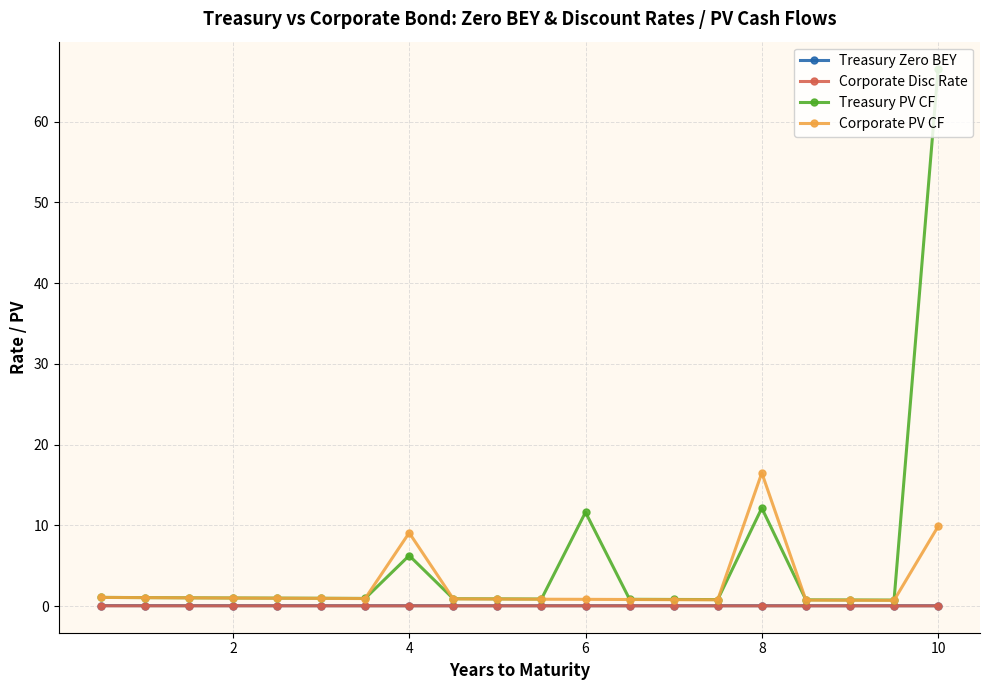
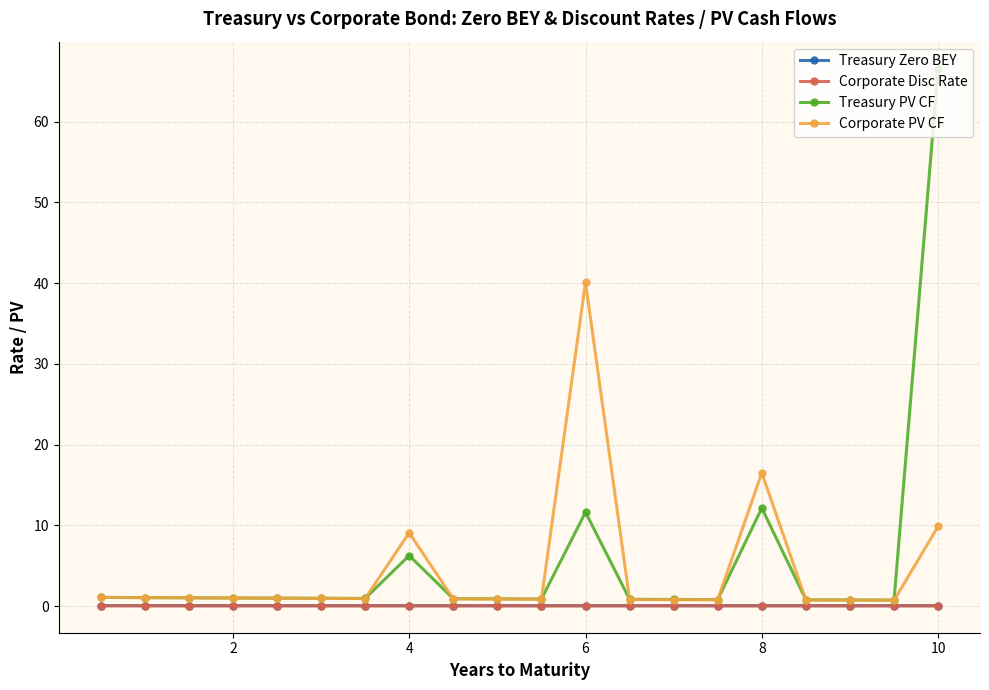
Corporate PV CF, 6: 1 -> 40
